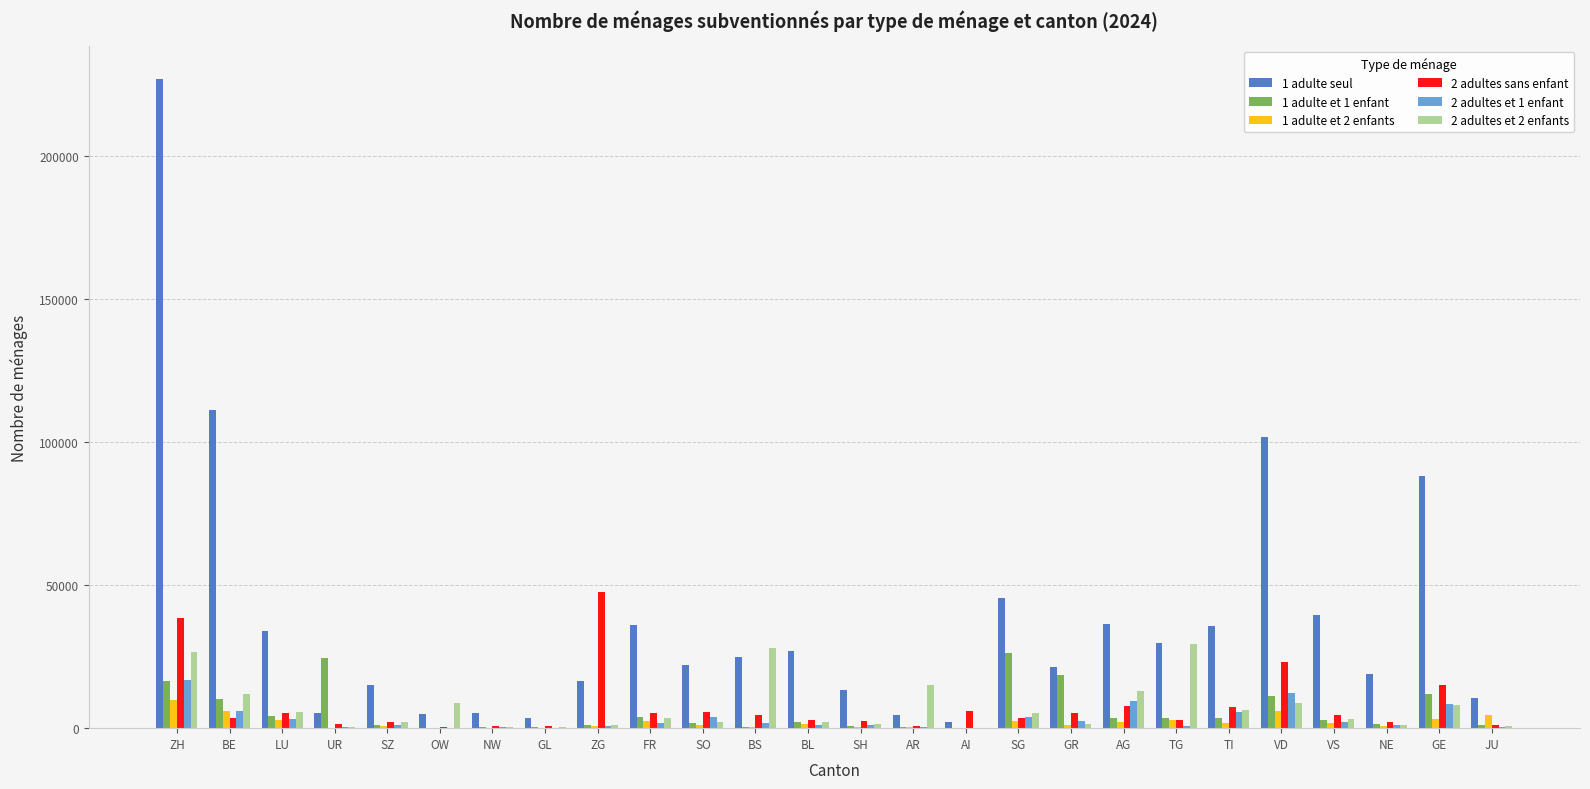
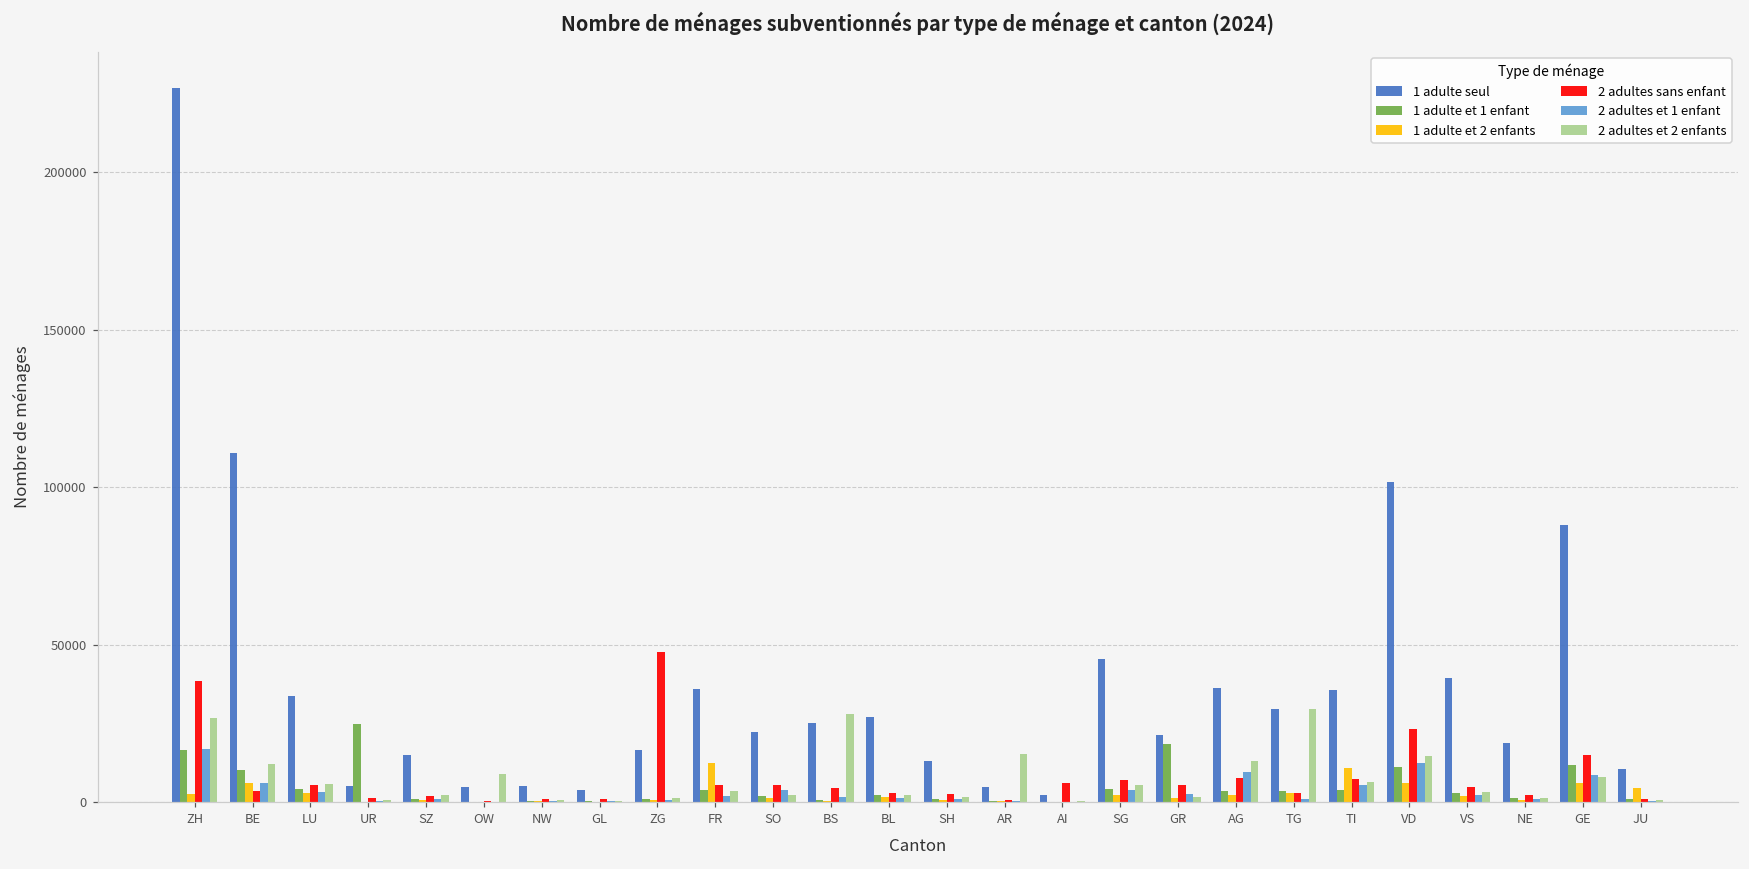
1 adulte et 2 enfants, ZH: 10000 -> 3000
1 adulte et 2 enfants, FR: 3000 -> 12000
1 adulte et 1 enfant, SG: 26000 -> 4000
2 adultes sans enfant, SG: 3000 -> 7000
1 adulte et 2 enfants, TI: 2000 -> 11000
2 adultes et 2 enfants, VD: 9000 -> 15000
1 adulte et 2 enfants, GE: 3000 -> 6000
